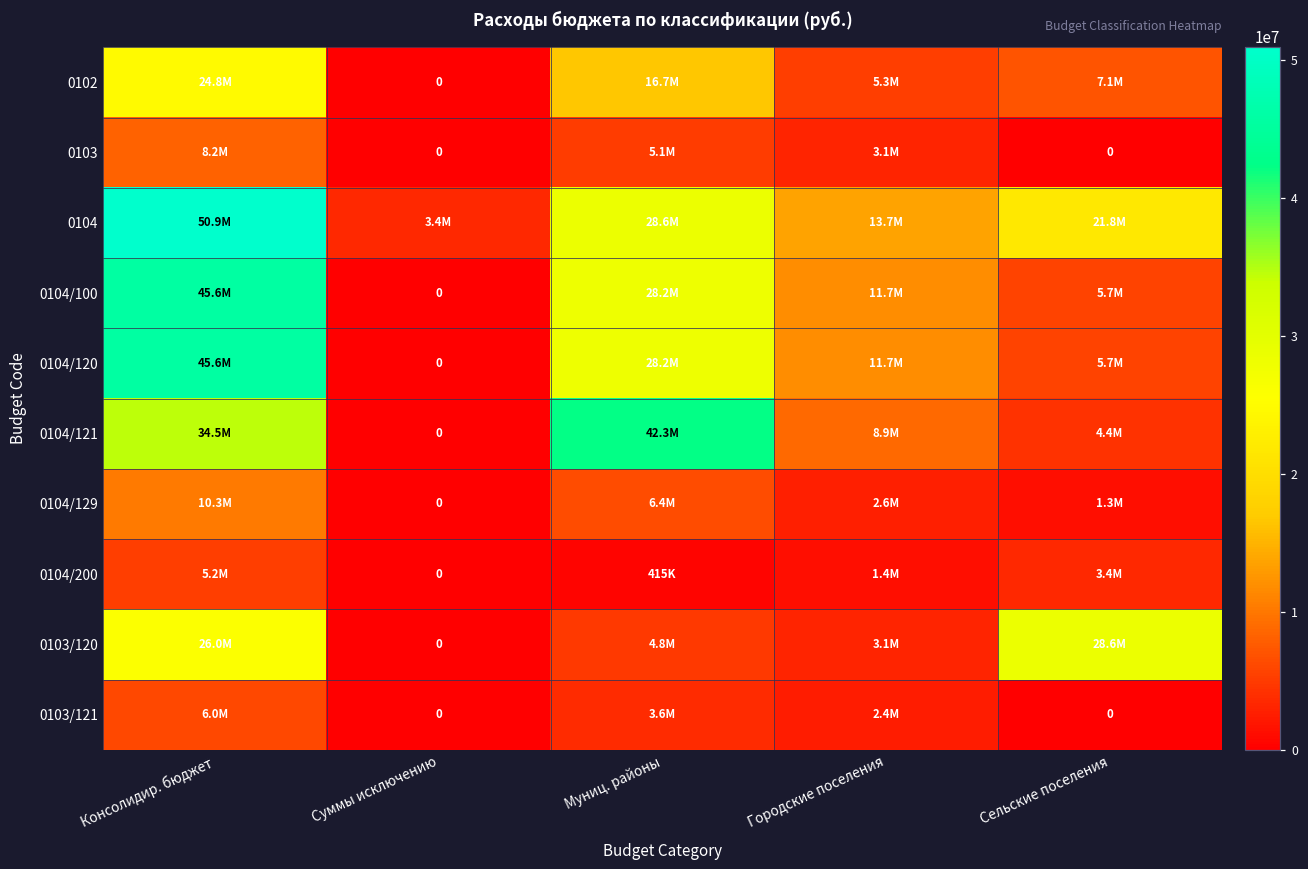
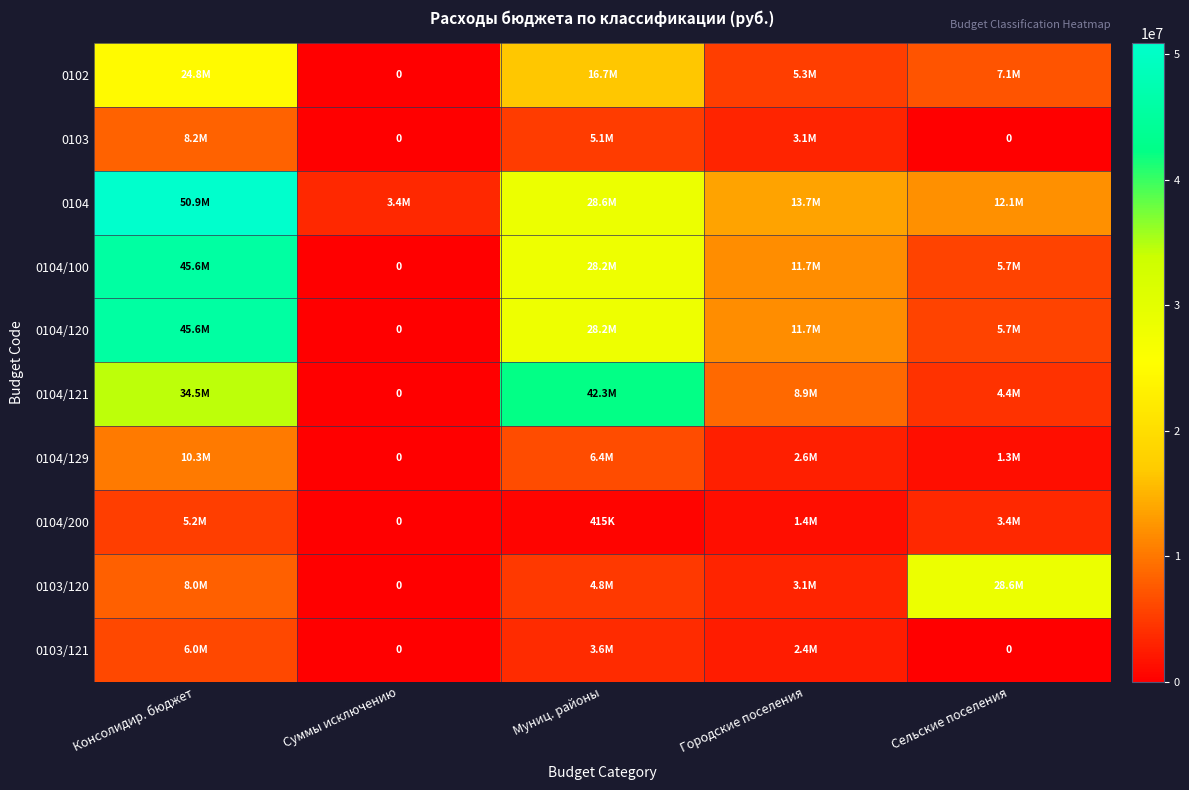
0104, Сельские поселения: 21.8M -> 12.1M
0103/120, Консолидир. бюджет: 26.0M -> 8.0M
